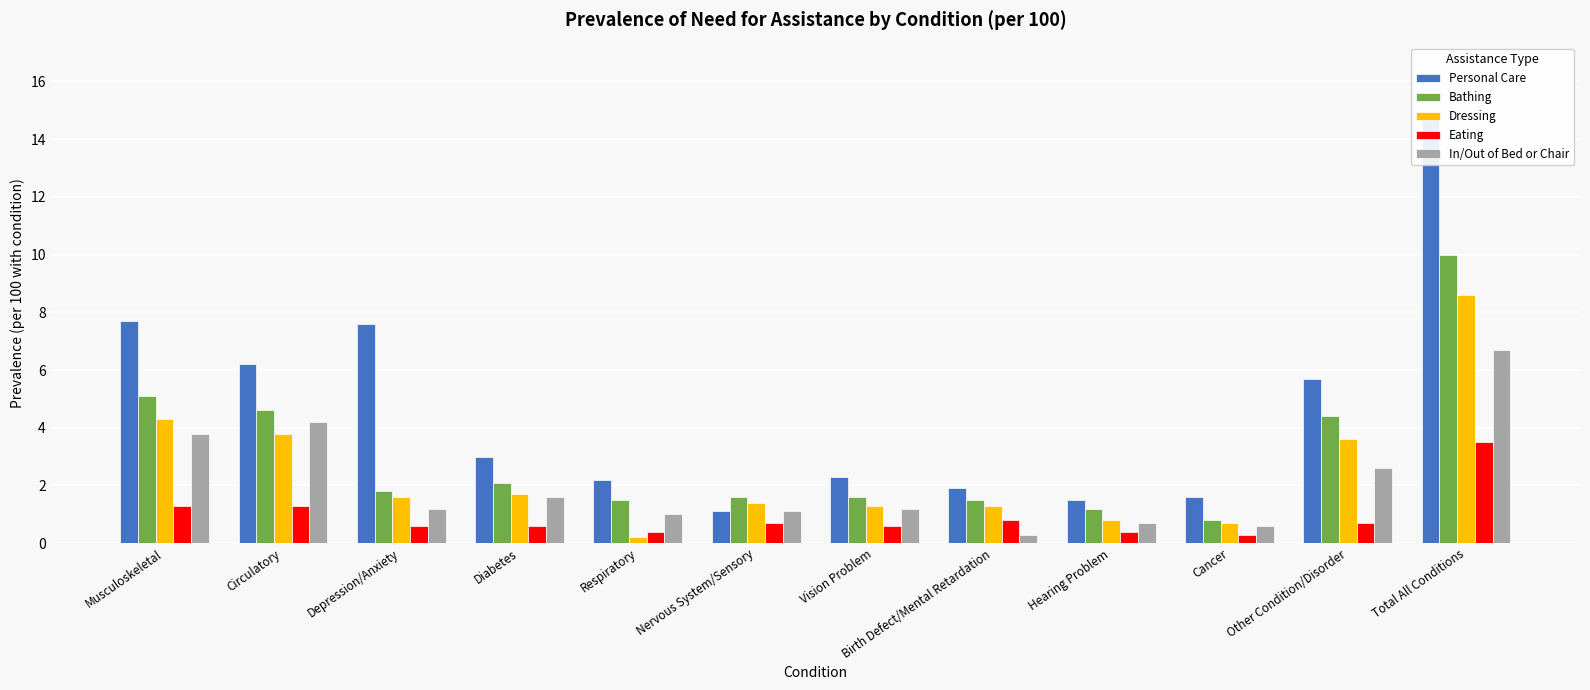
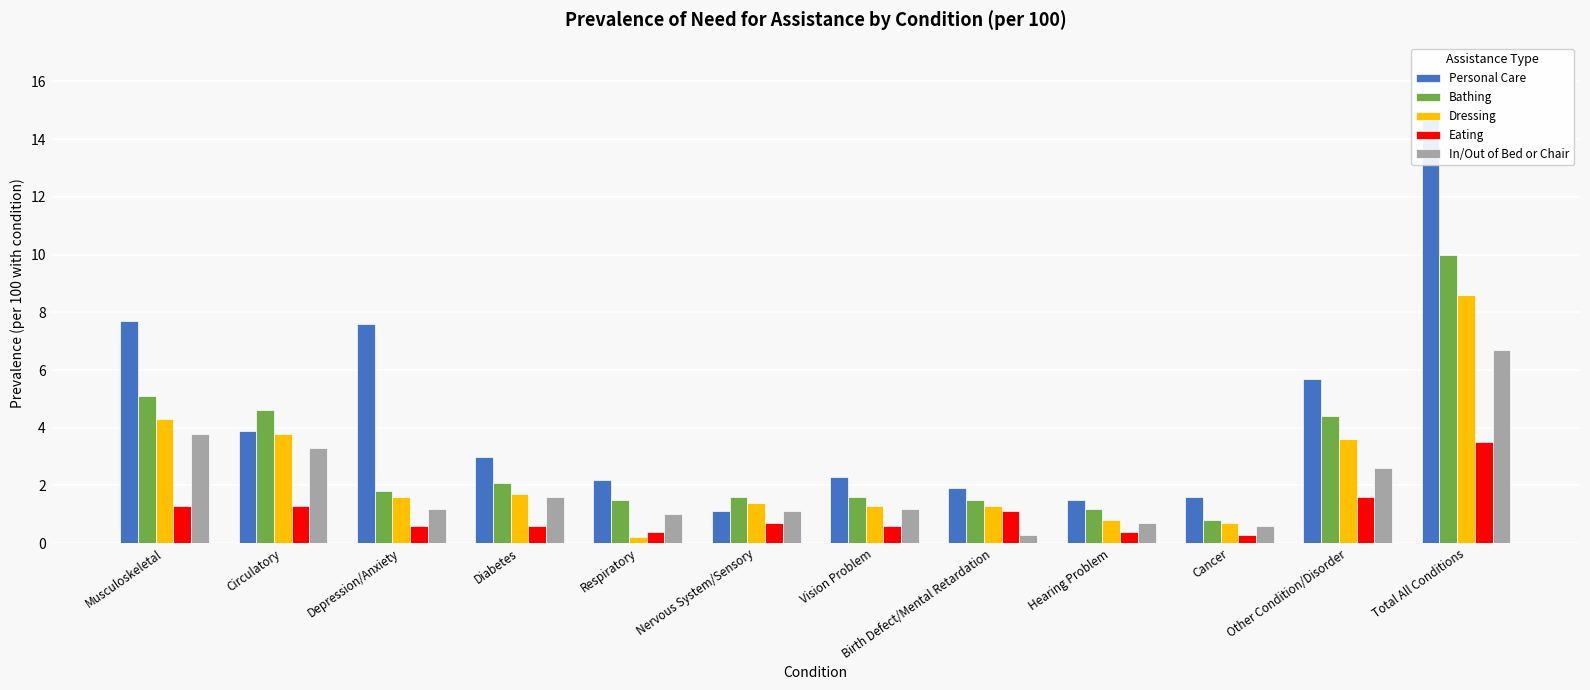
Personal Care, Circulatory: 6.2 -> 3.9
In/Out of Bed or Chair, Circulatory: 4.2 -> 3.3
Eating, Birth Defect/Mental Retardation: 0.8 -> 1.1
Eating, Other Condition/Disorder: 0.7 -> 1.6
